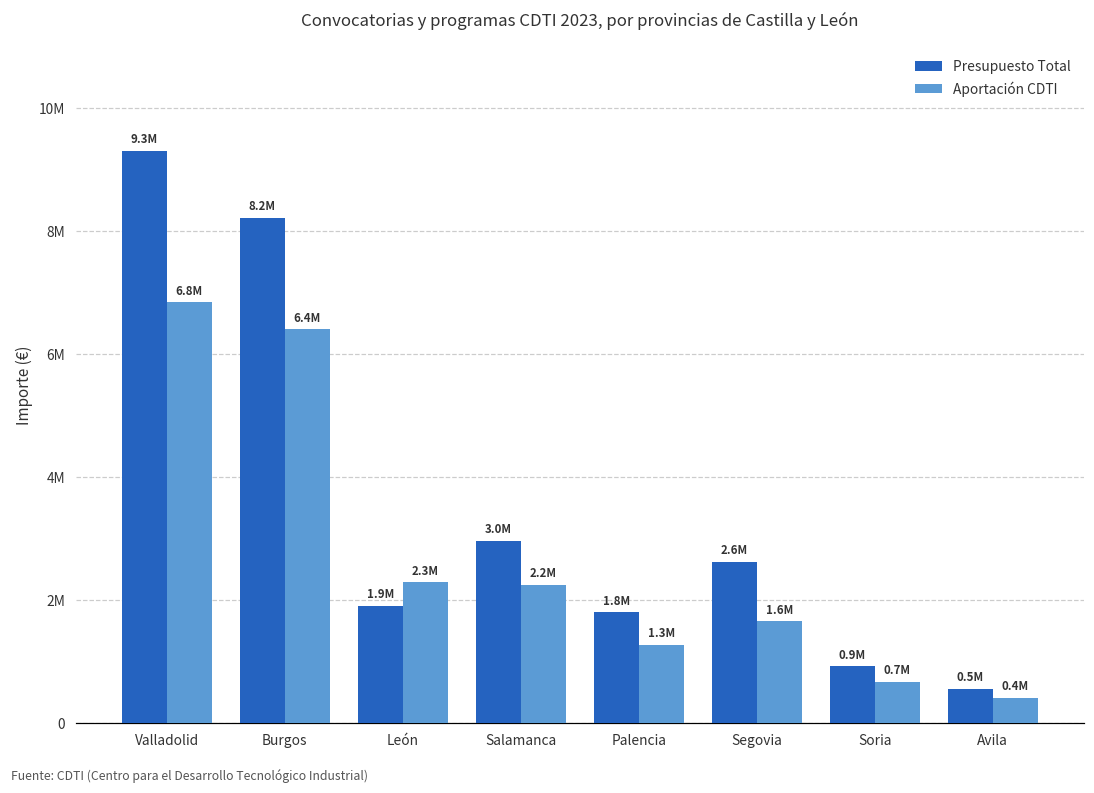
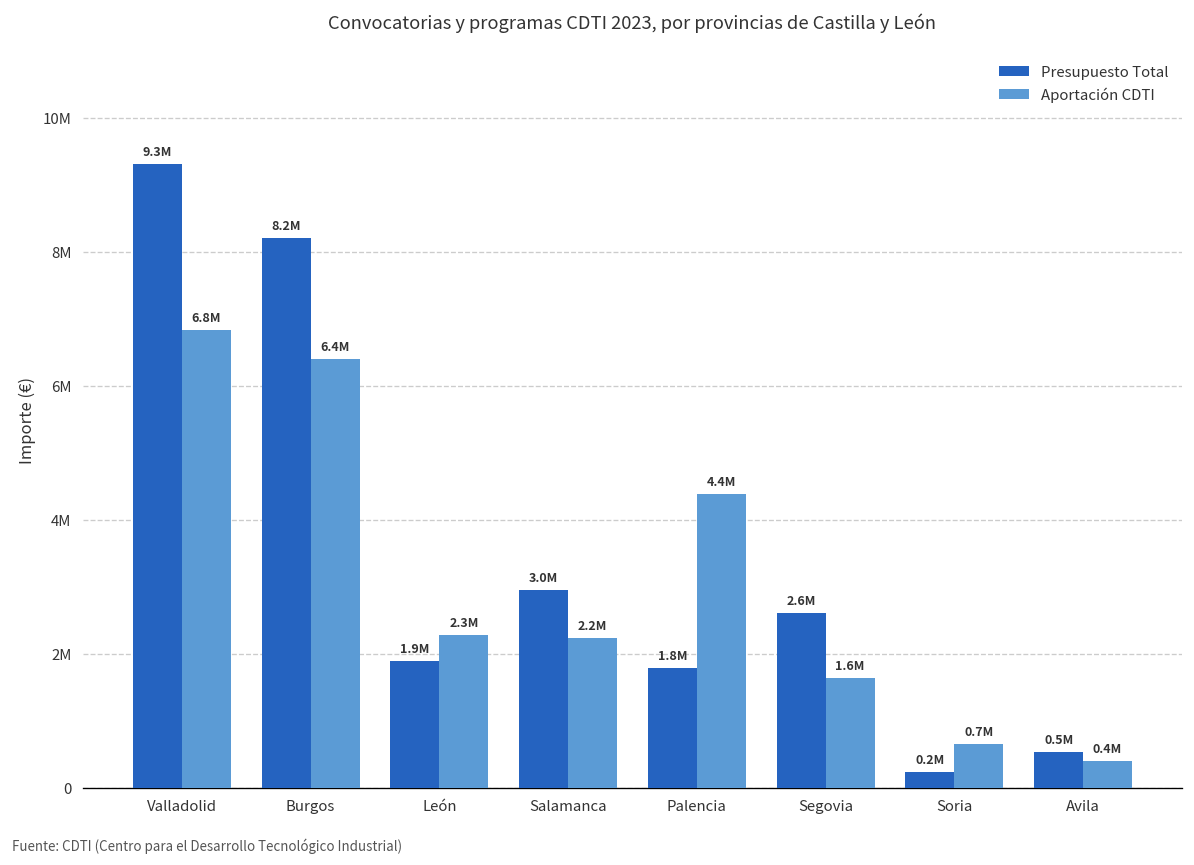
Aportación CDTI, Palencia: 1.3M -> 4.4M
Presupuesto Total, Soria: 0.9M -> 0.2M
